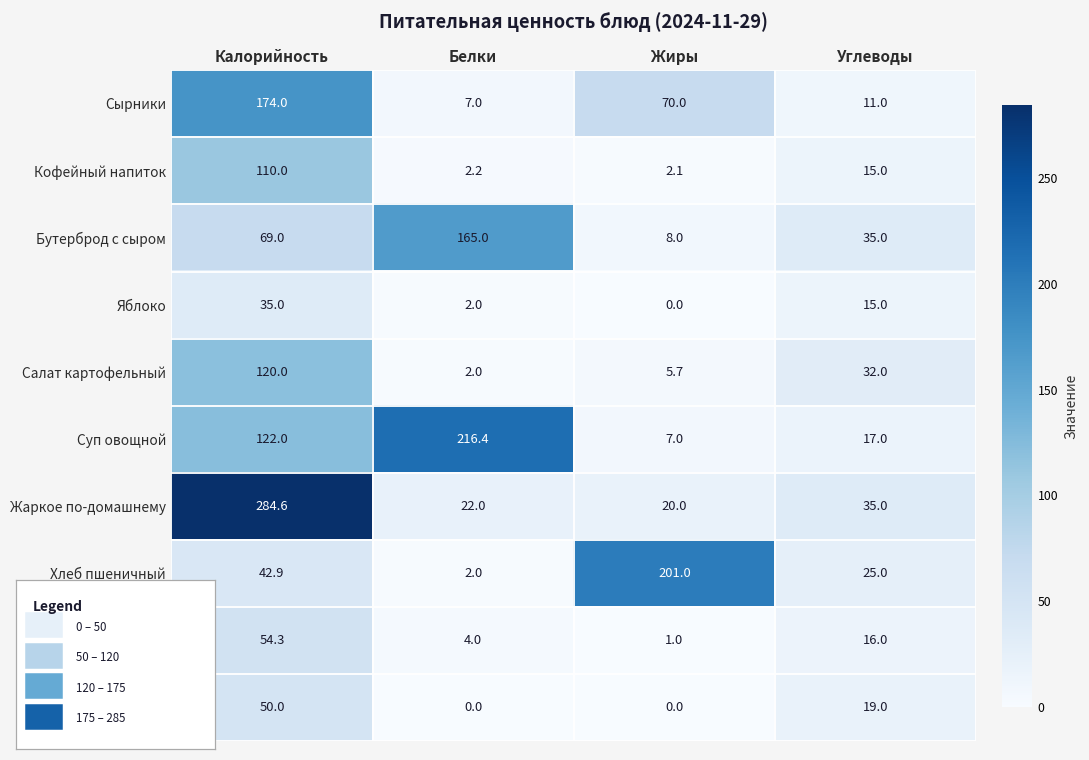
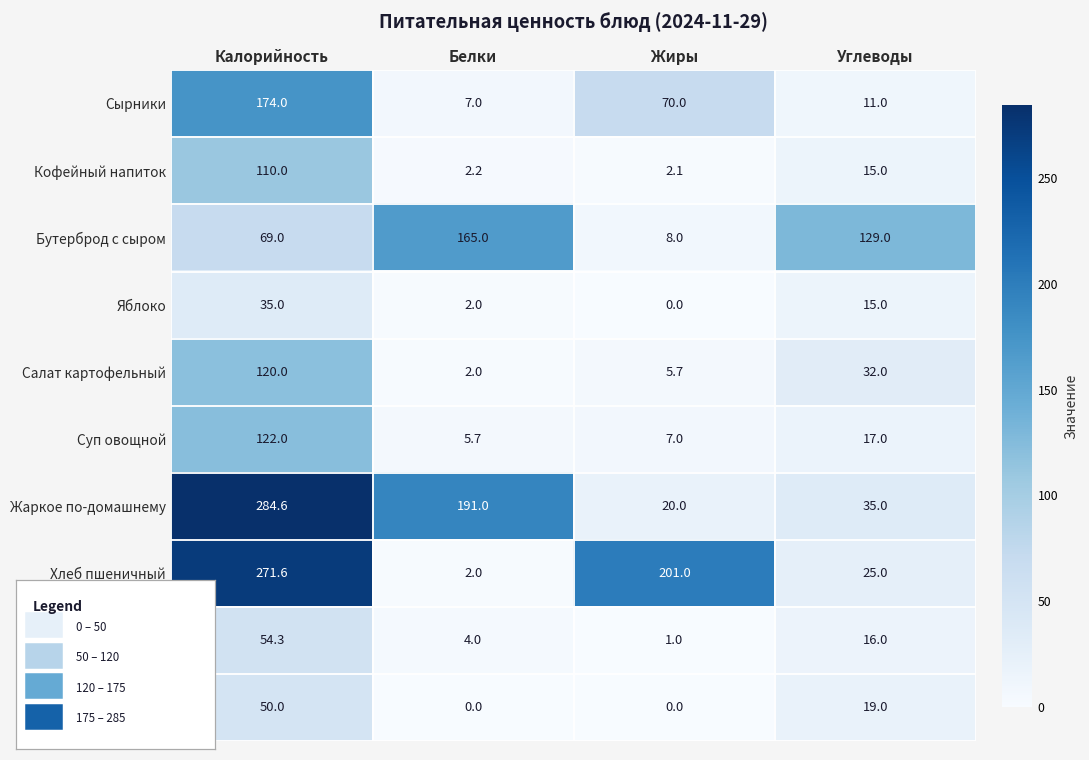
Бутерброд с сыром, Углеводы: 35.0 -> 129.0
Суп овощной, Белки: 216.4 -> 5.7
Жаркое по-домашнему, Белки: 22.0 -> 191.0
Хлеб пшеничный, Калорийность: 42.9 -> 271.6
